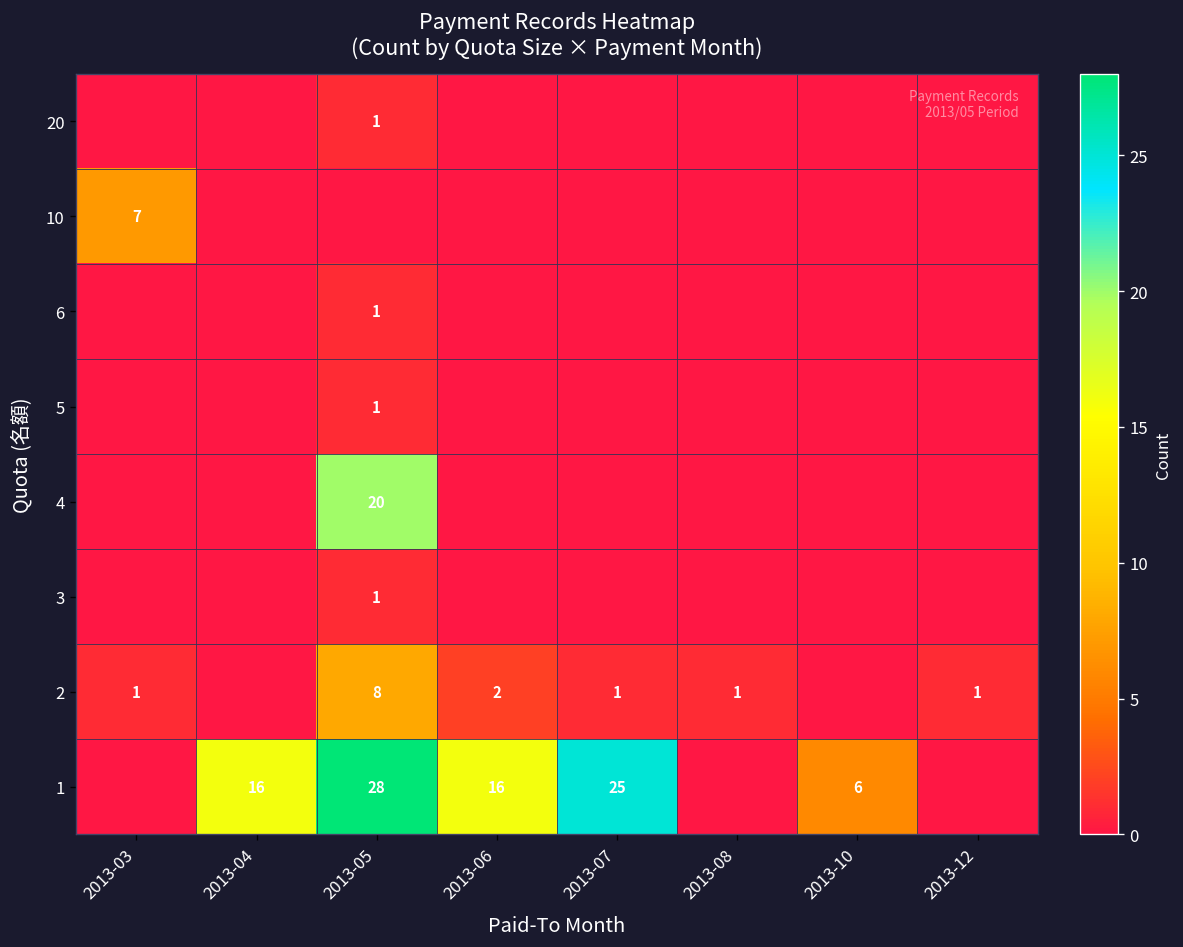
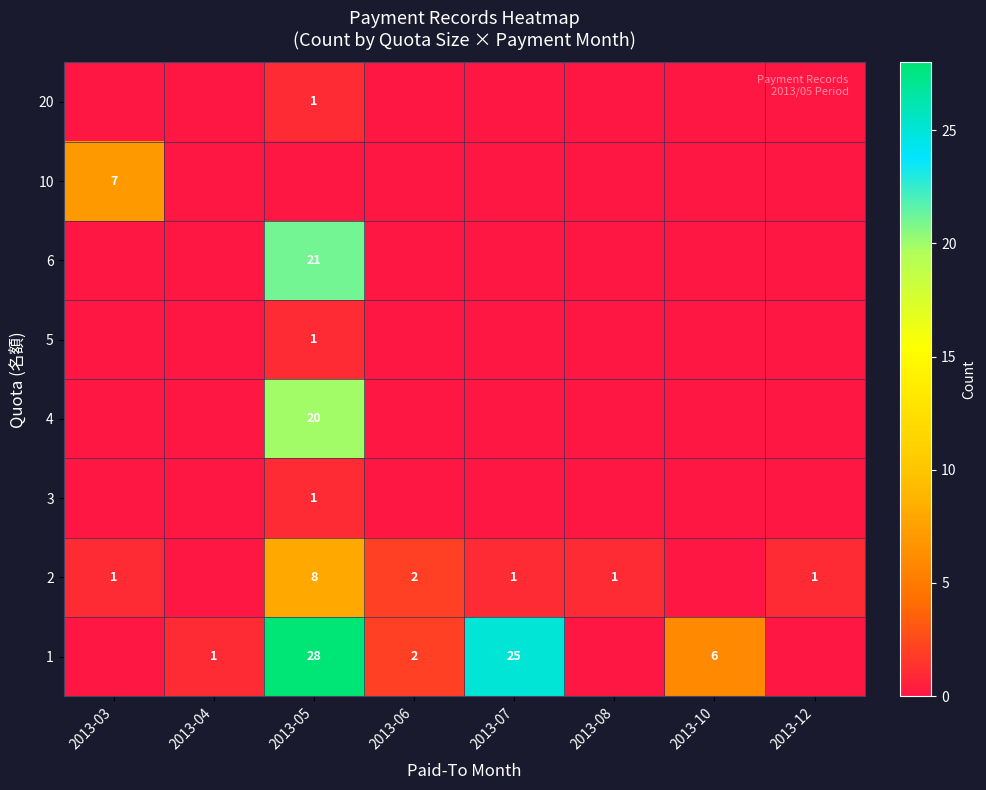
6, 2013-05: 1 -> 21
1, 2013-04: 16 -> 1
1, 2013-06: 16 -> 2
